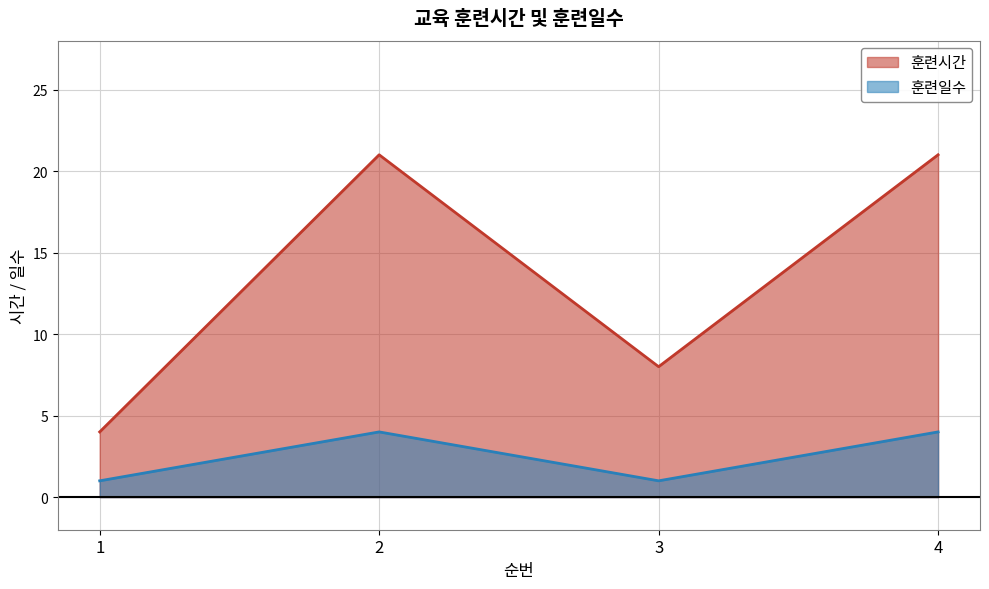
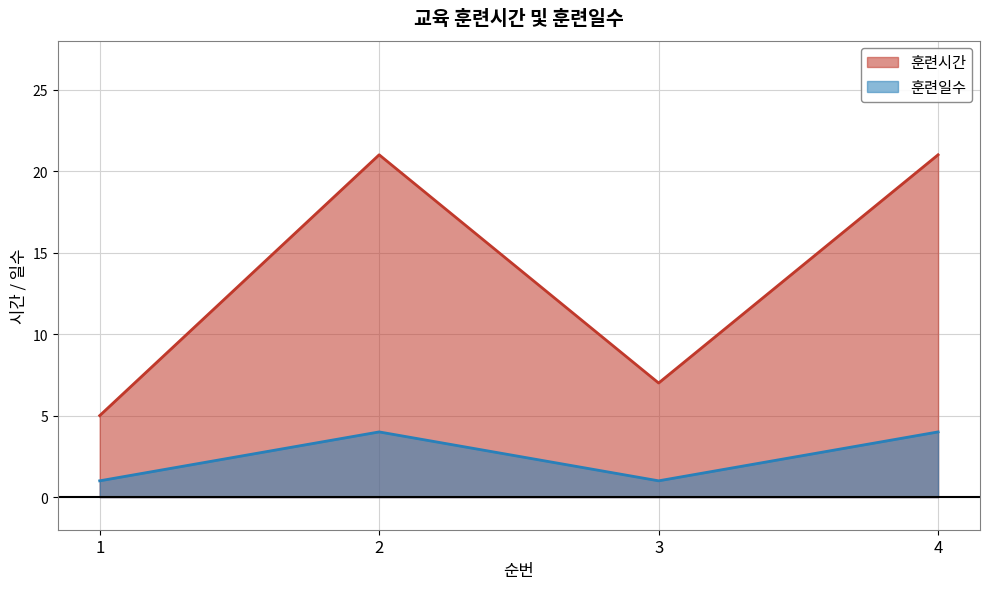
훈련시간, 1: 4 -> 5
훈련시간, 3: 8 -> 7
